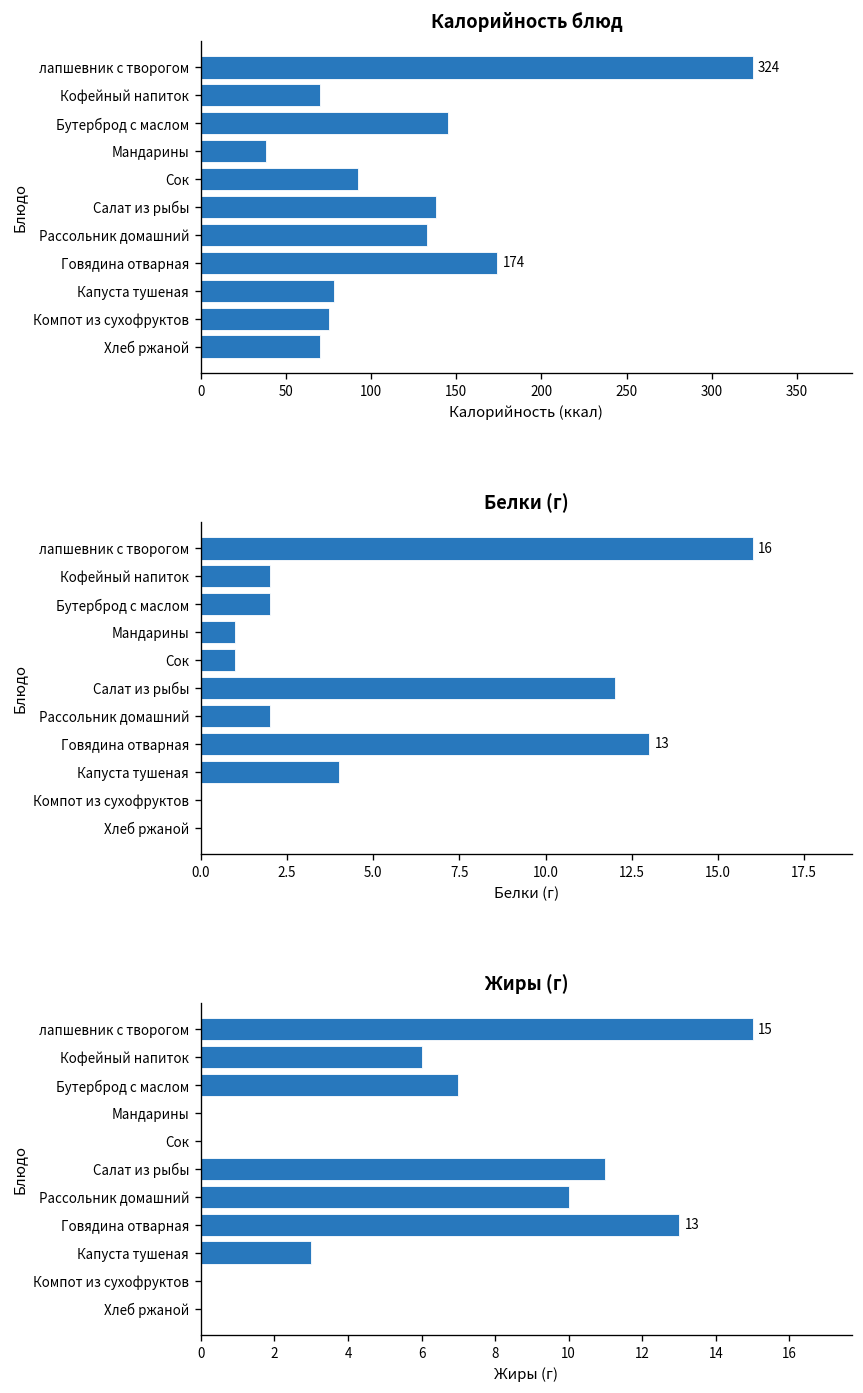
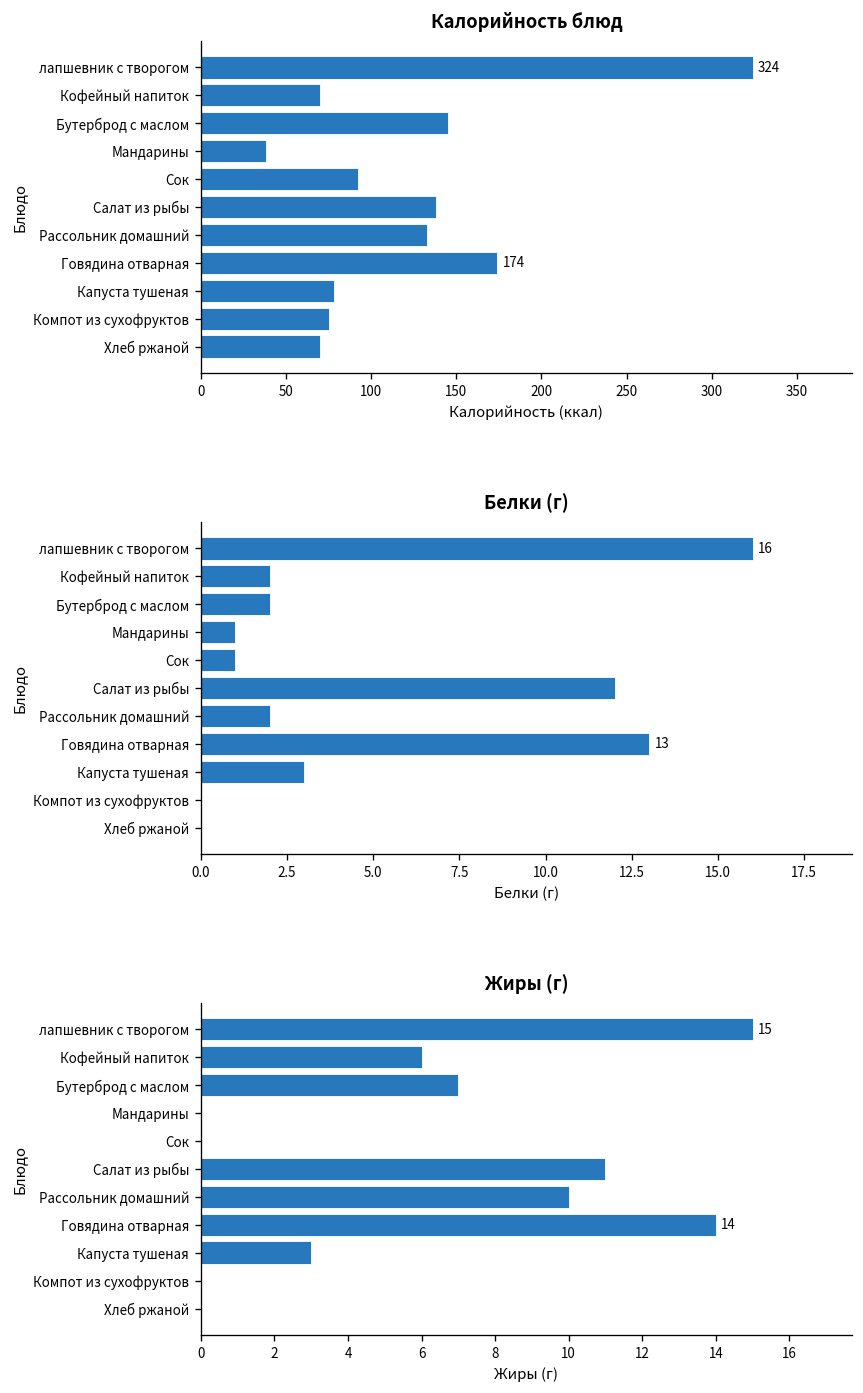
Белки (г), Капуста тушеная: 4 -> 3
Жиры (г), Говядина отварная: 13 -> 14
